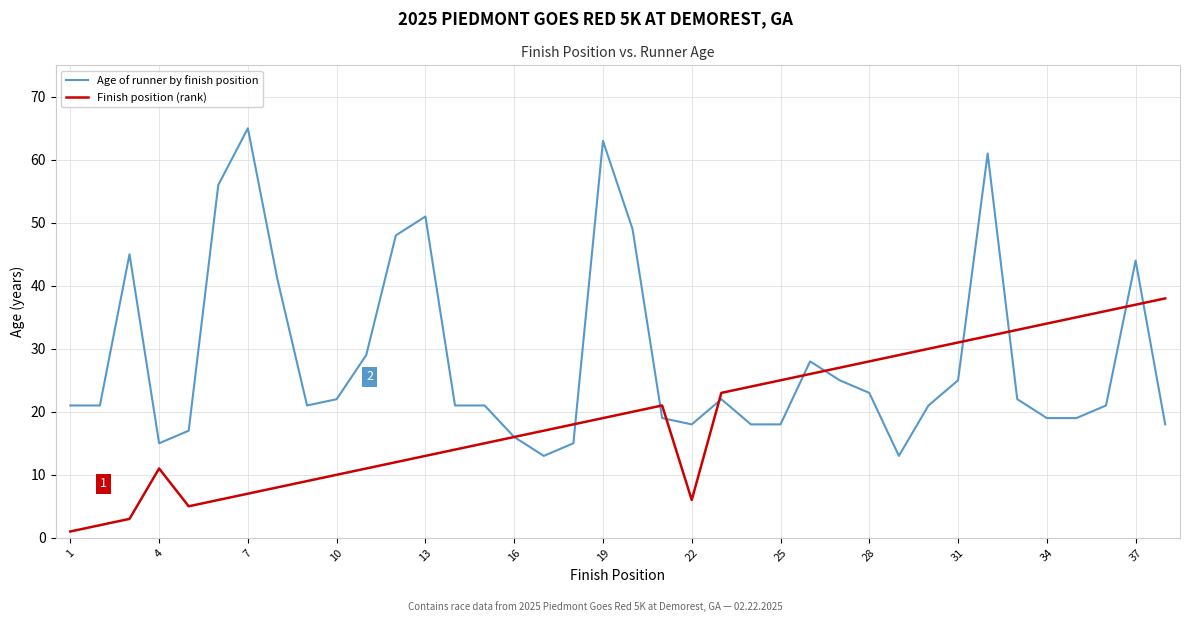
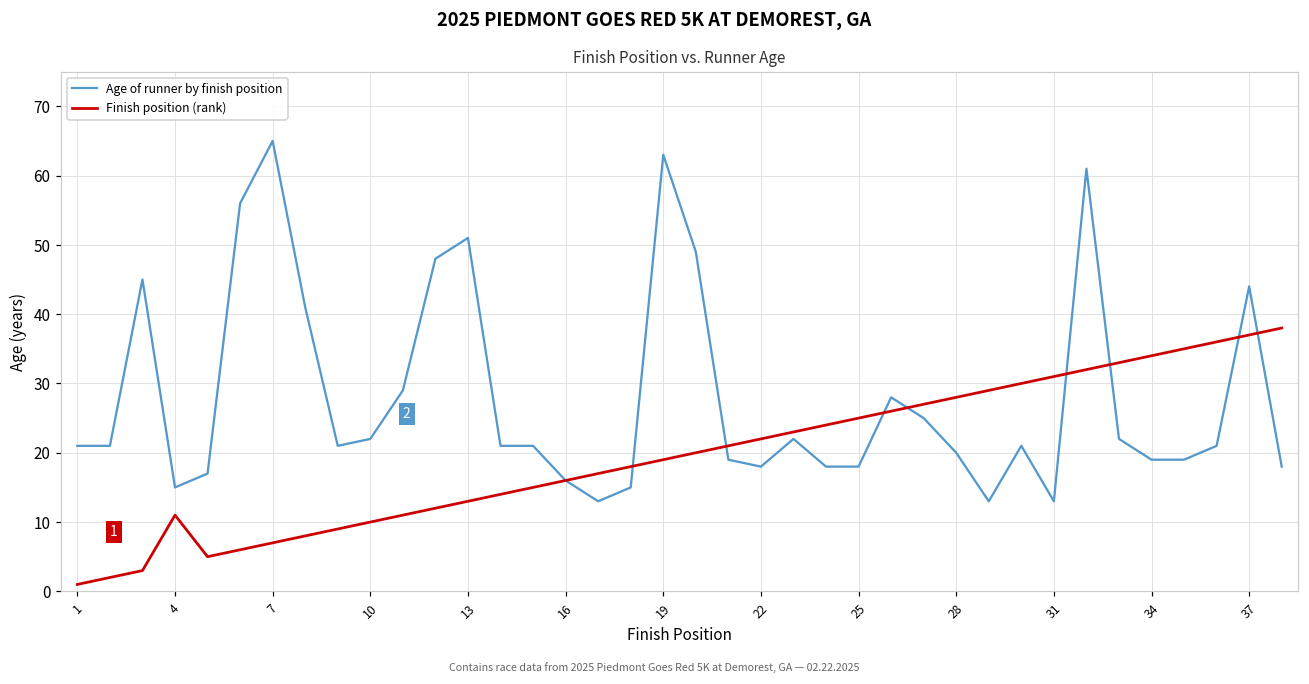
Finish position (rank), 22: 6 -> 22
Age of runner by finish position, 28: 23 -> 20
Age of runner by finish position, 31: 25 -> 13
